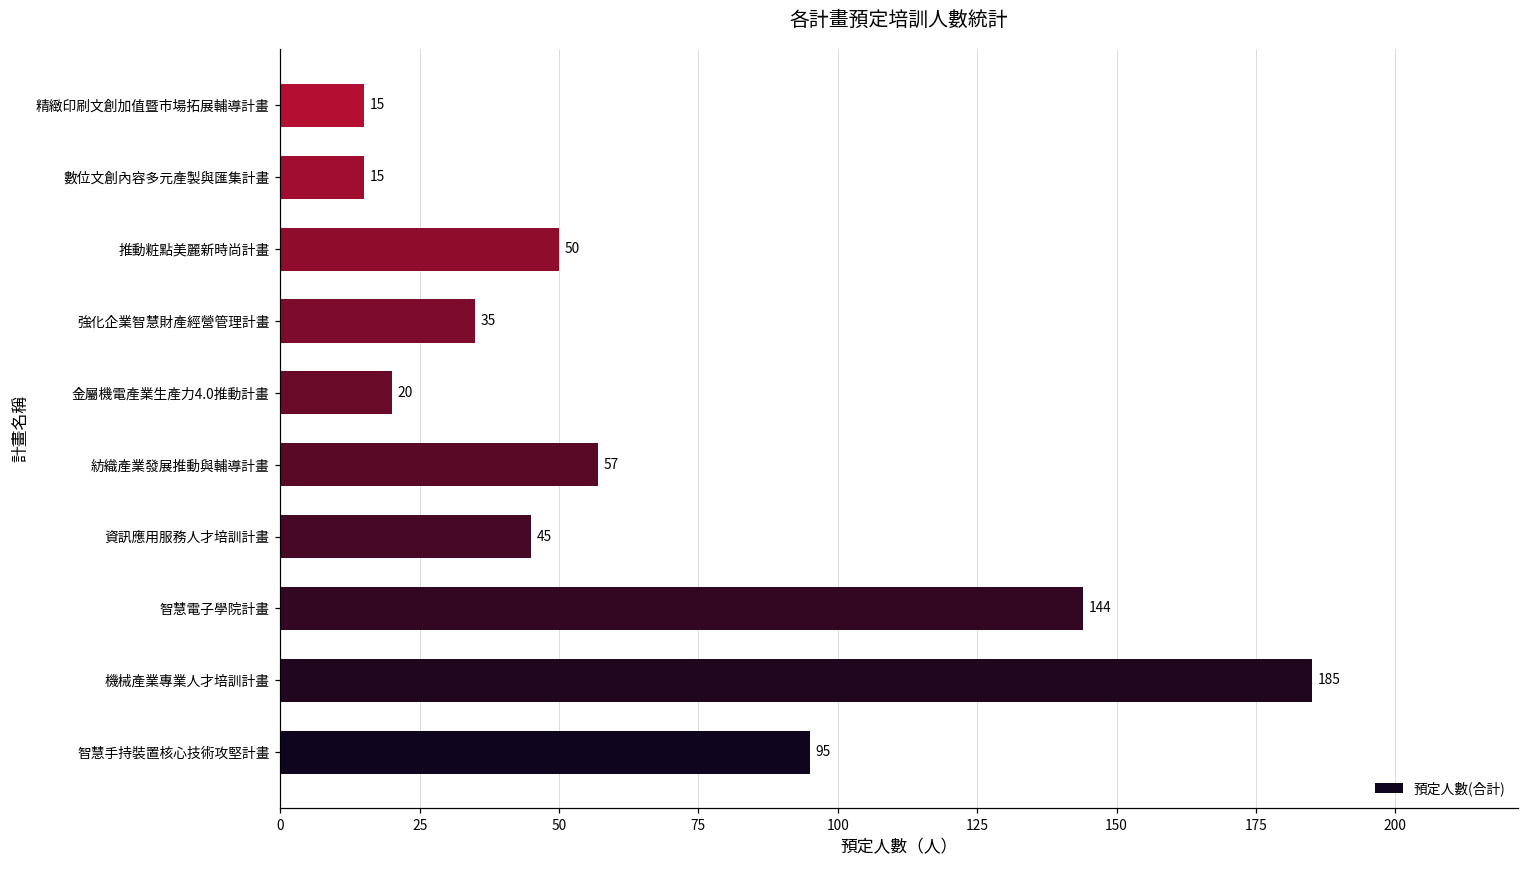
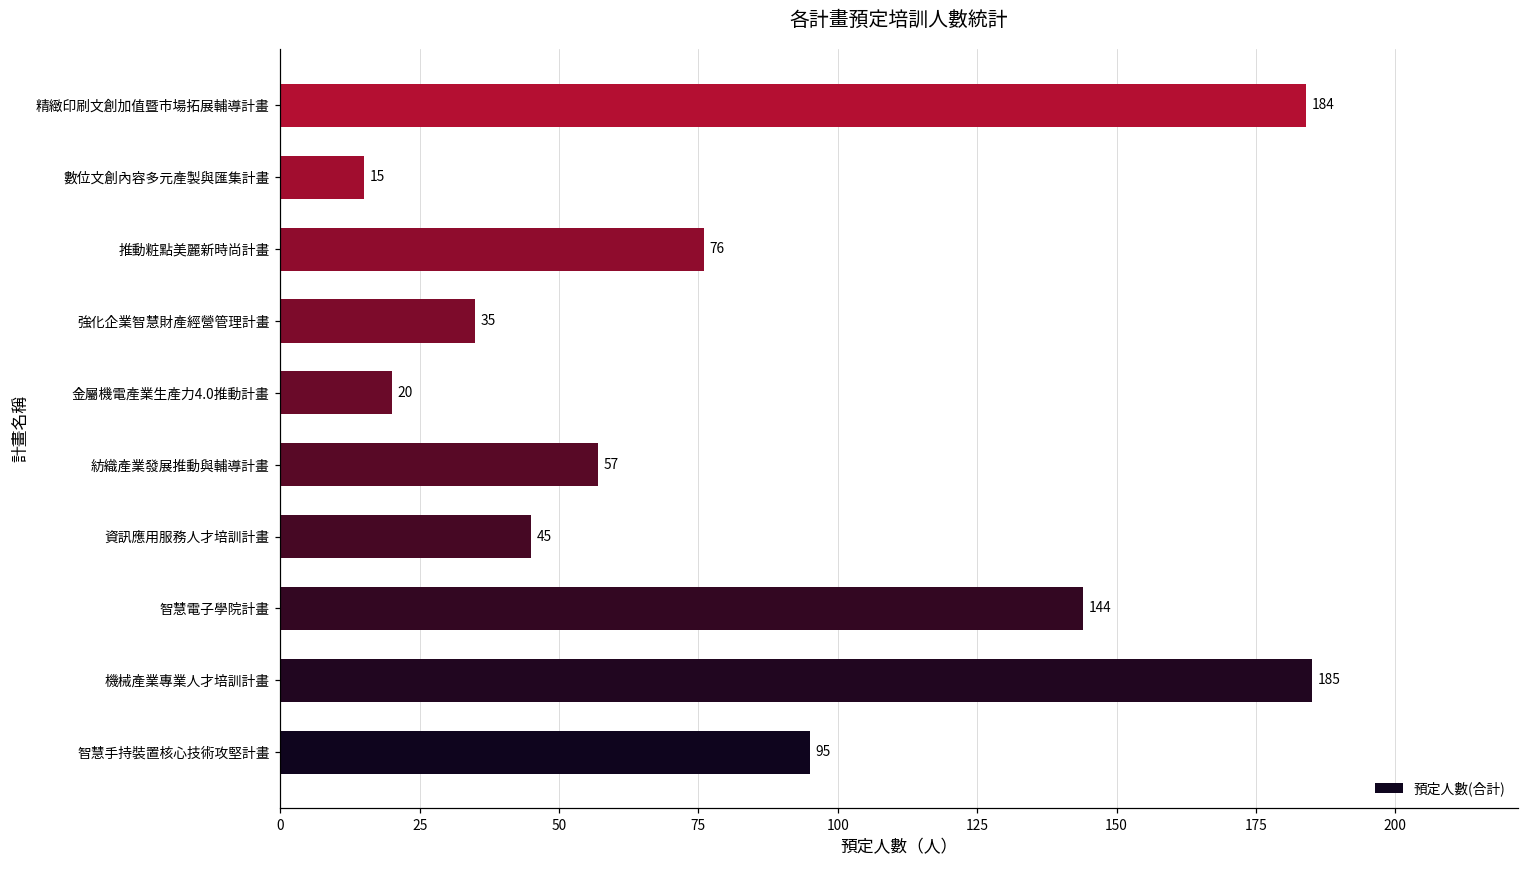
精緻印刷文創加值暨市場拓展輔導計畫: 15 -> 184
推動粧點美麗新時尚計畫: 50 -> 76
